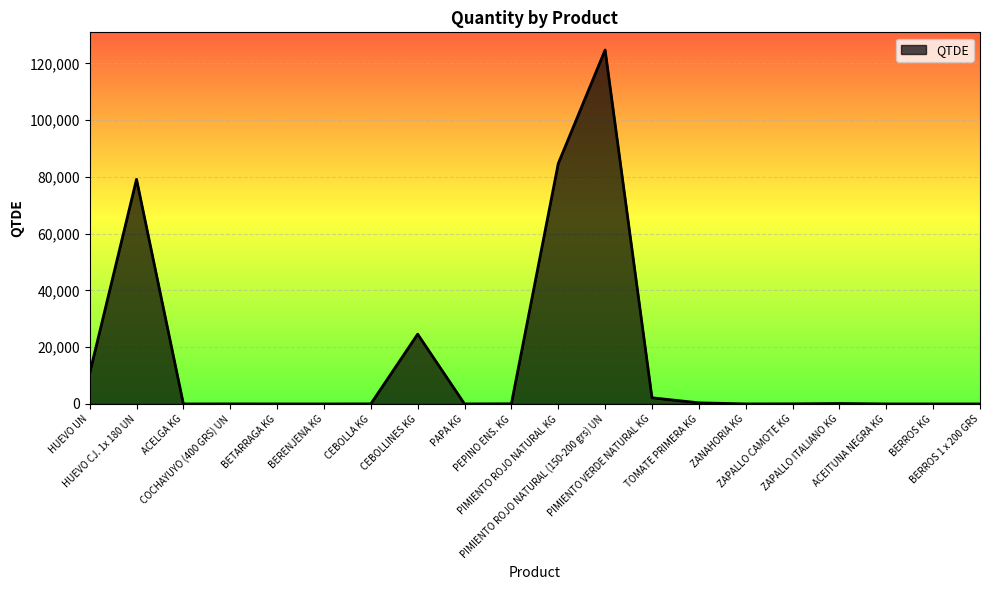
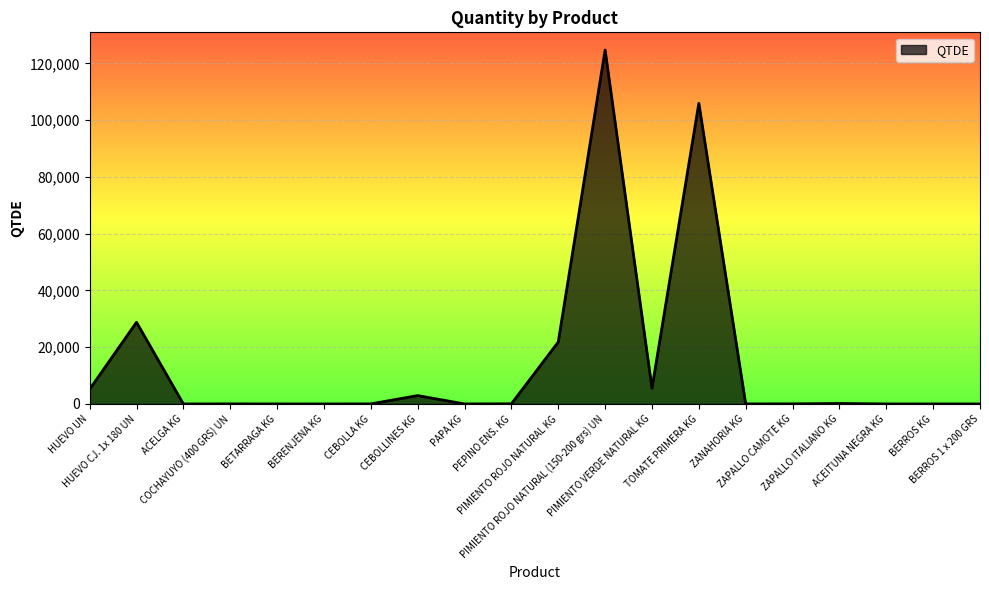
HUEVO UN: 11,000 -> 5,000
HUEVO CJ. 1x 180 UN: 79,000 -> 29,000
CEBOLLINES KG: 25,000 -> 3,000
PIMIENTO ROJO NATURAL KG: 85,000 -> 22,000
PIMIENTO VERDE NATURAL KG: 2,000 -> 6,000
TOMATE PRIMERA KG: 0 -> 106,000
